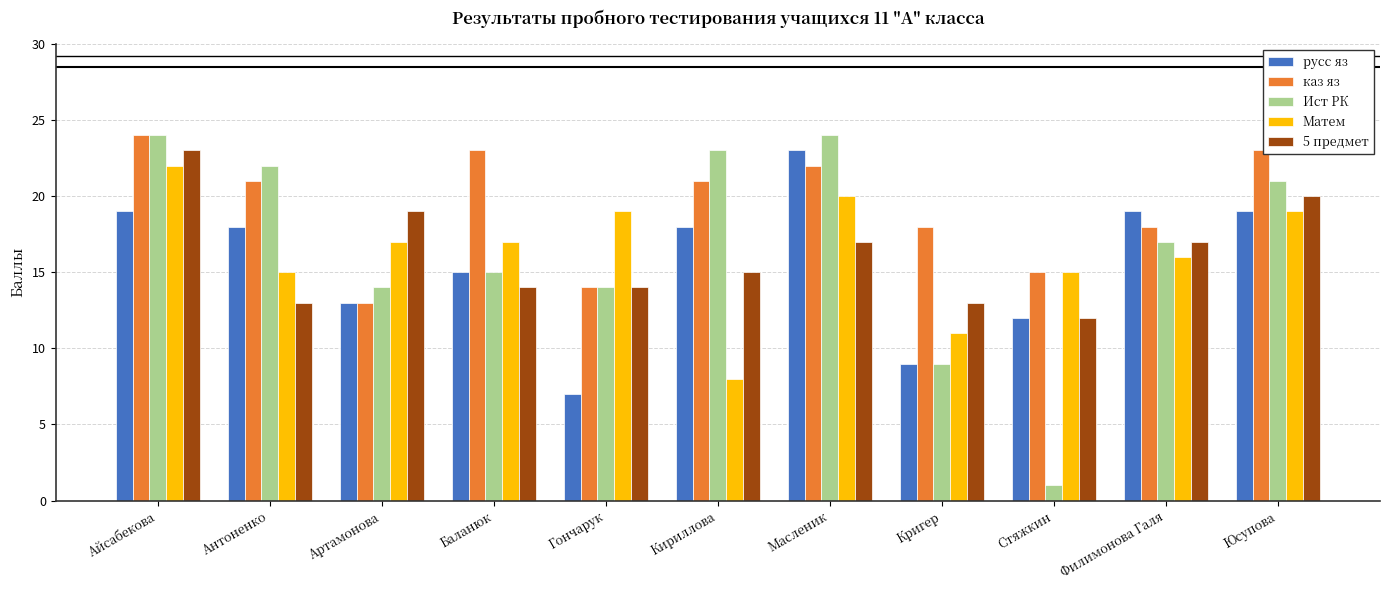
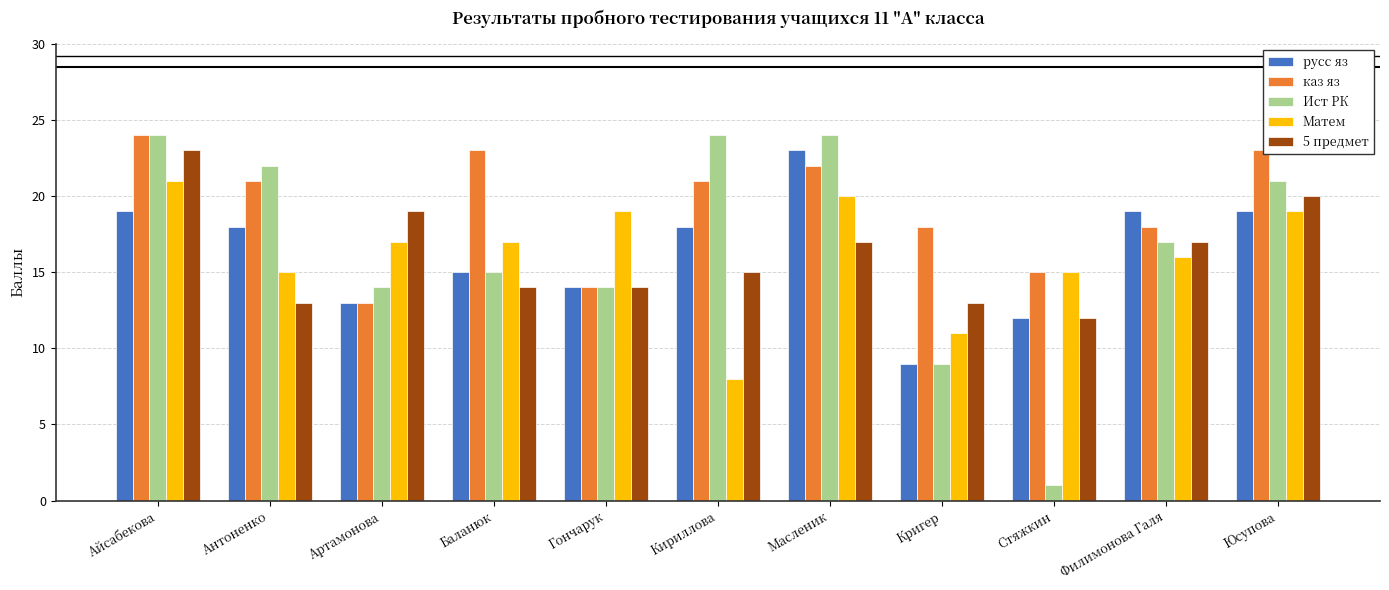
Матем, Айсабекова: 22 -> 21
русс яз, Гончарук: 7 -> 14
Ист РК, Кириллова: 23 -> 24
